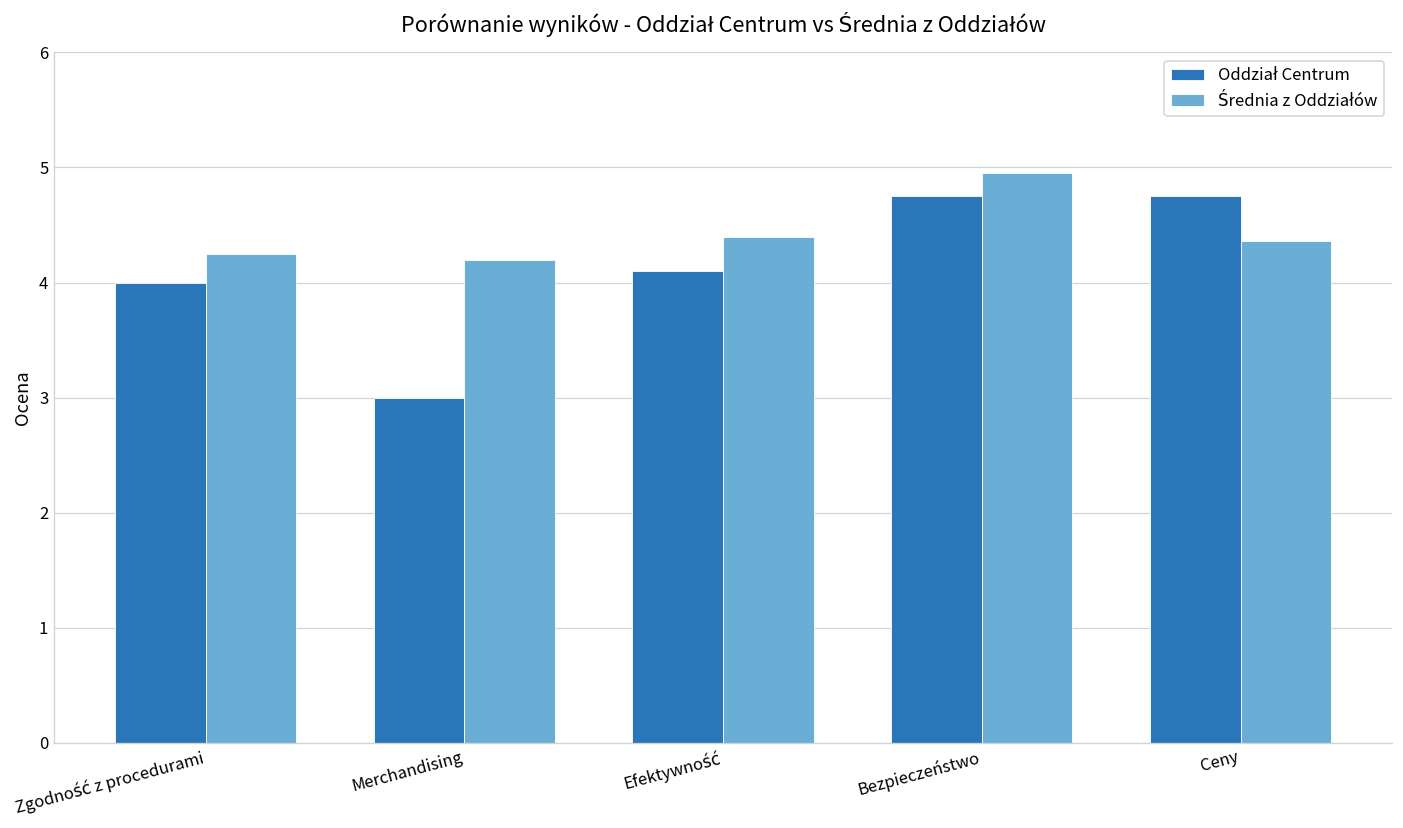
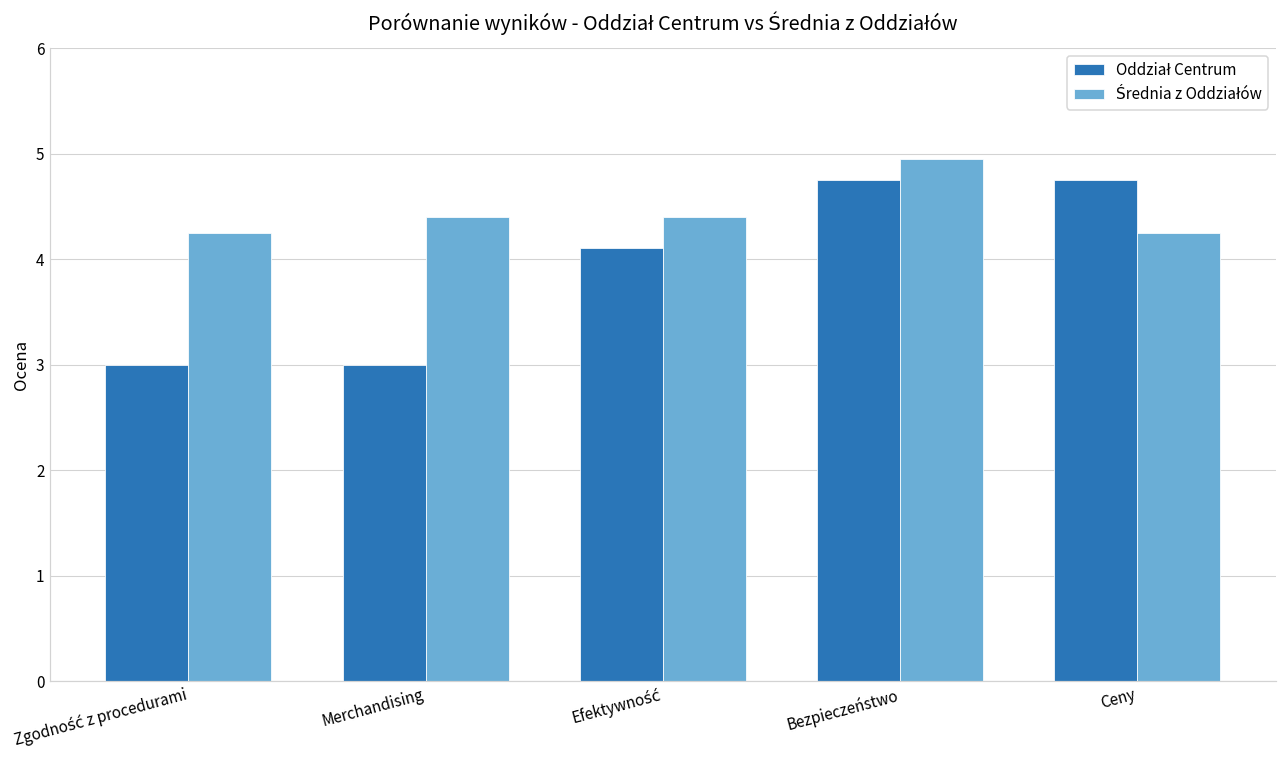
Oddział Centrum, Zgodność z procedurami: 4 -> 3
Średnia z Oddziałów, Merchandising: 4.2 -> 4.4
Średnia z Oddziałów, Ceny: 4.4 -> 4.3
